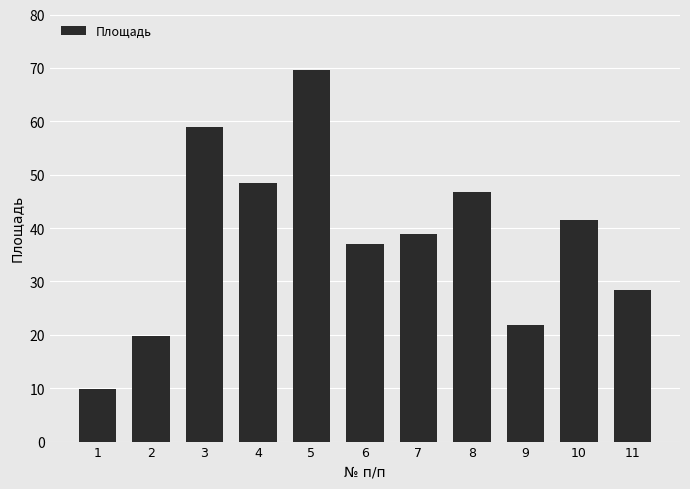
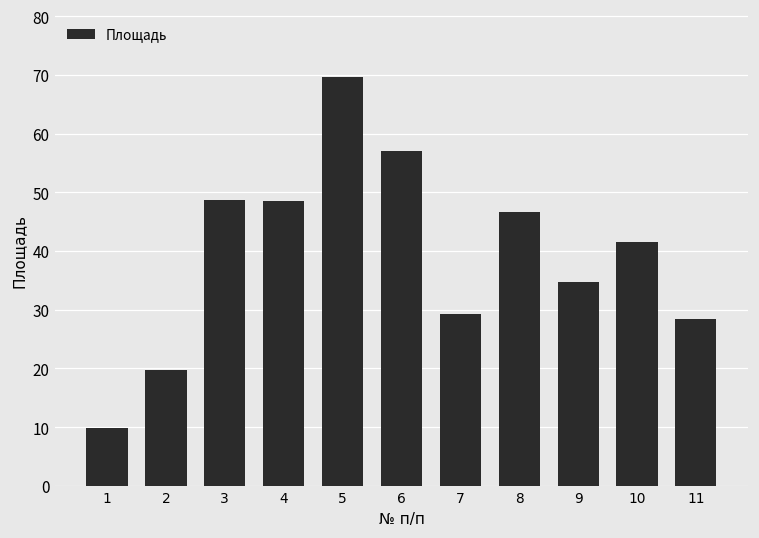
3: 59 -> 49
6: 37 -> 57
7: 39 -> 29
9: 22 -> 35
